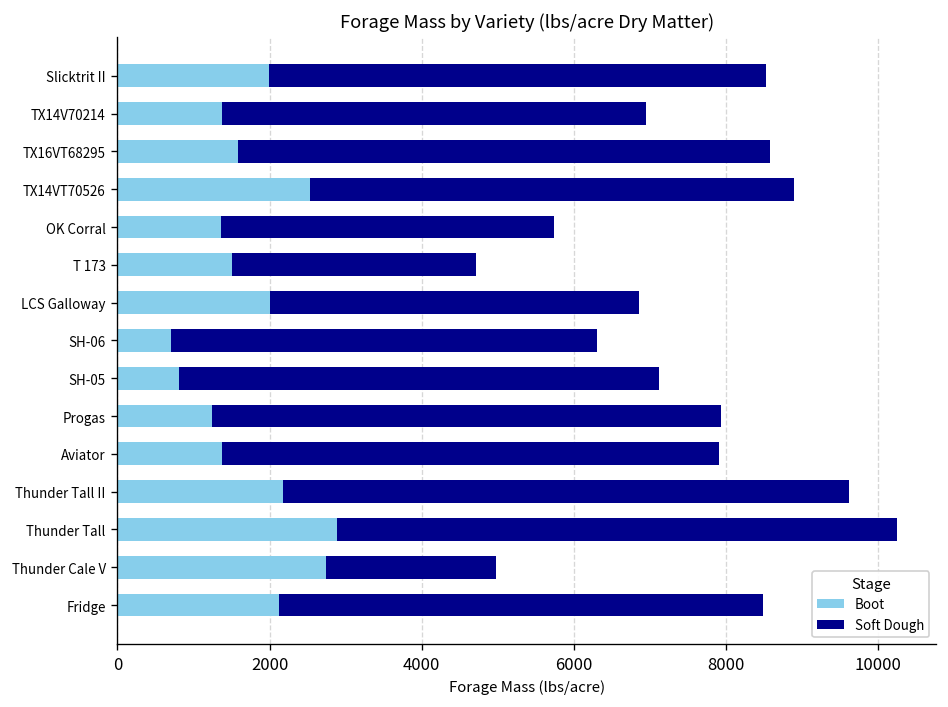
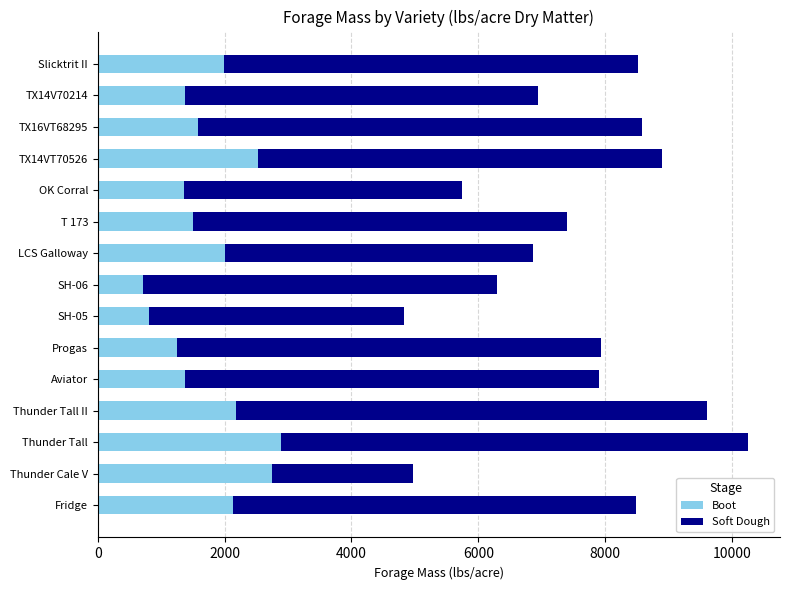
Soft Dough, T 173: 3200 -> 5900
Soft Dough, SH-05: 6300 -> 4000
